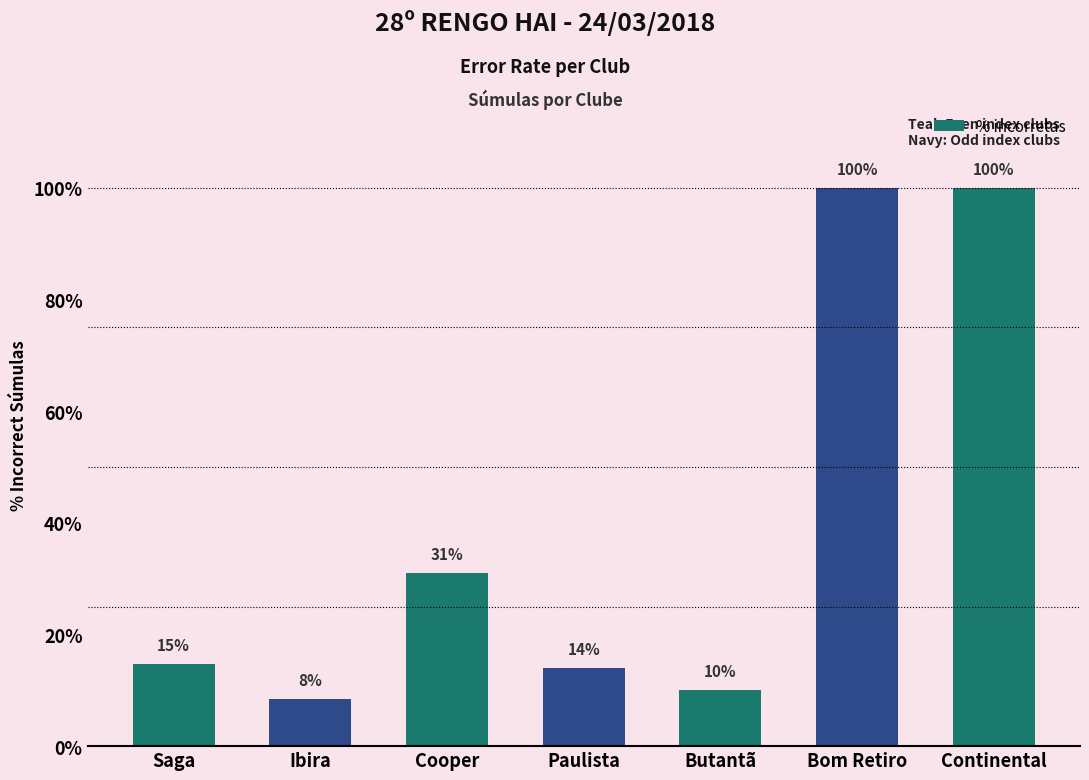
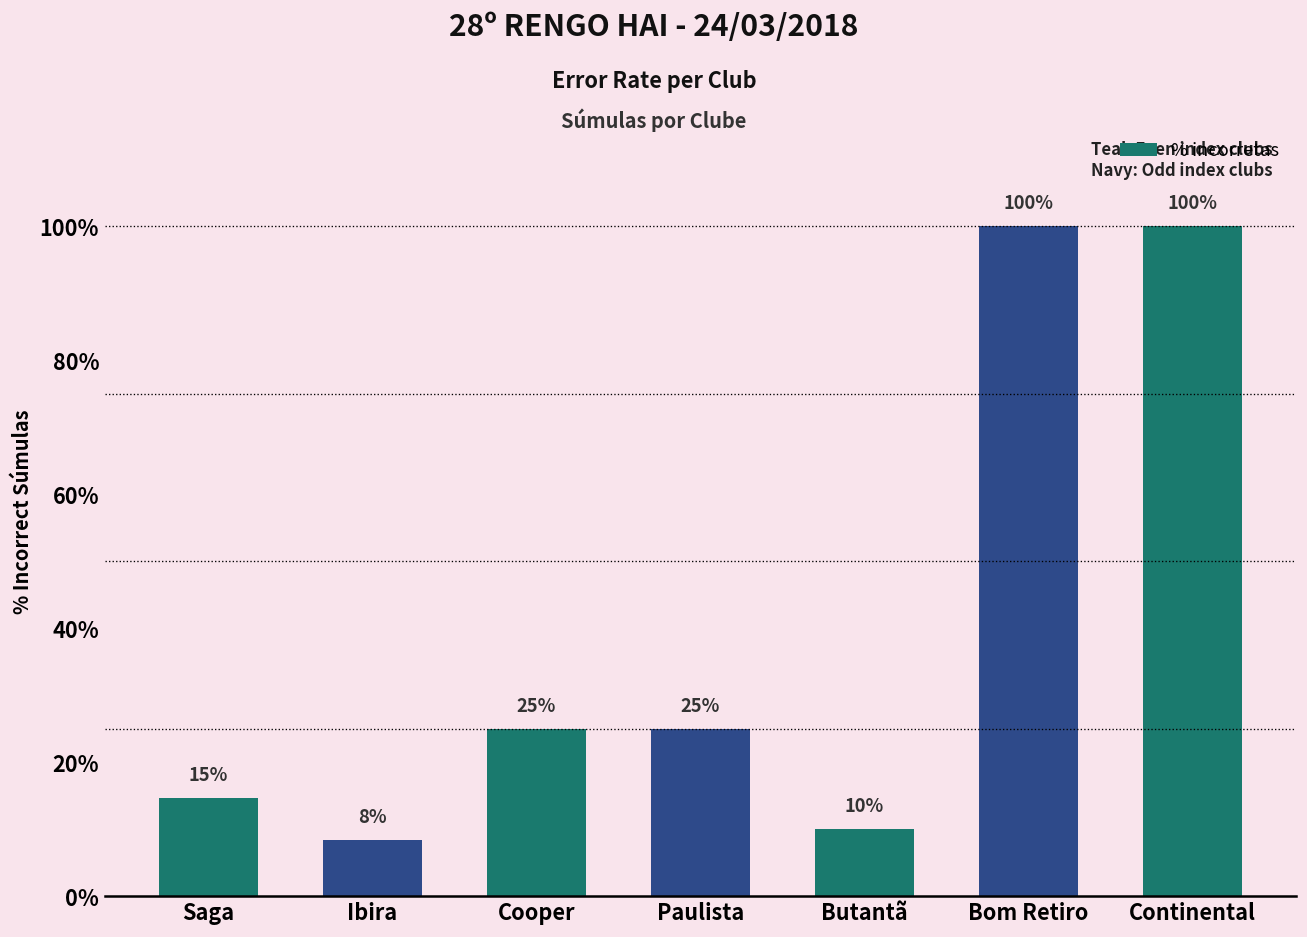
Cooper: 31% -> 25%
Paulista: 14% -> 25%
